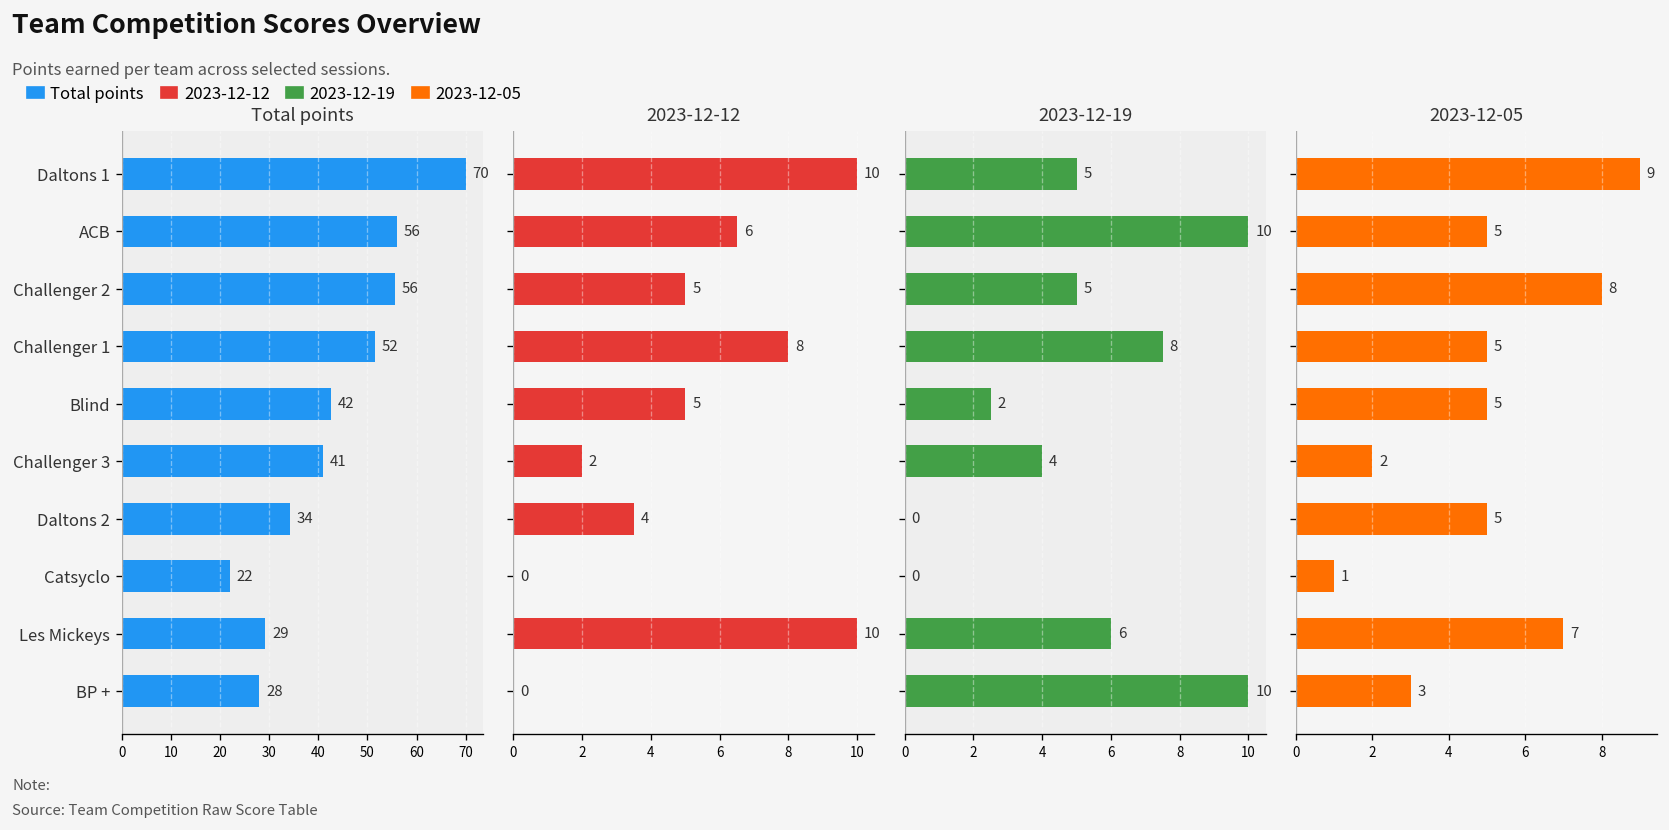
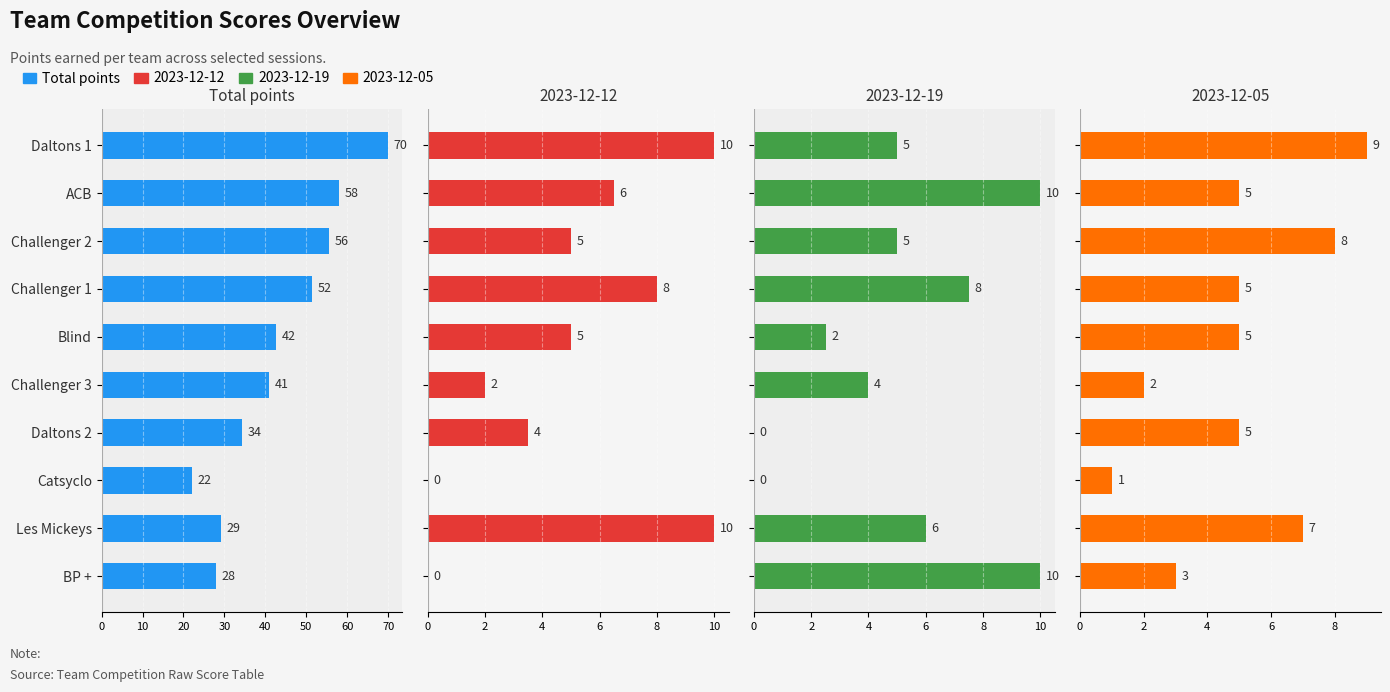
Total points, ACB: 56 -> 58
